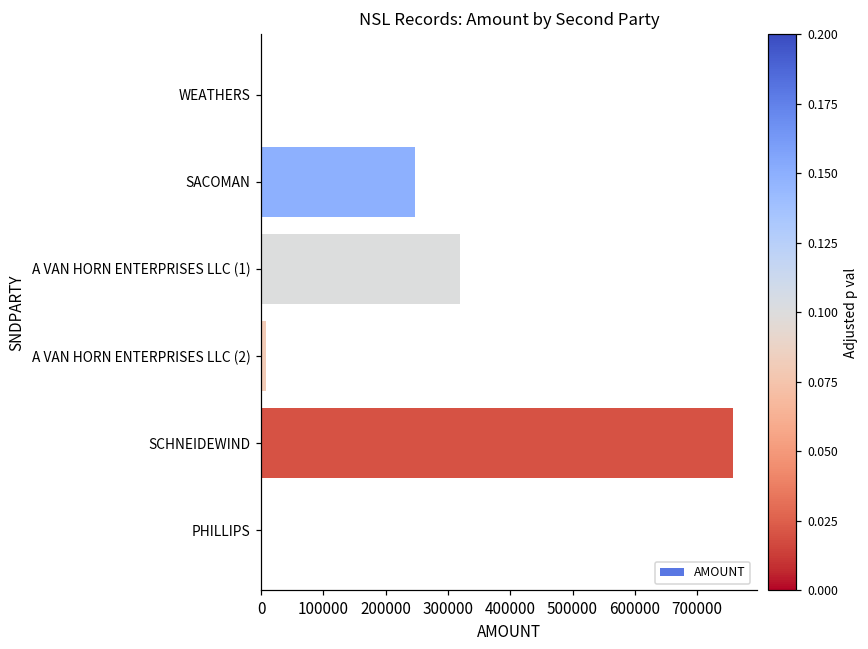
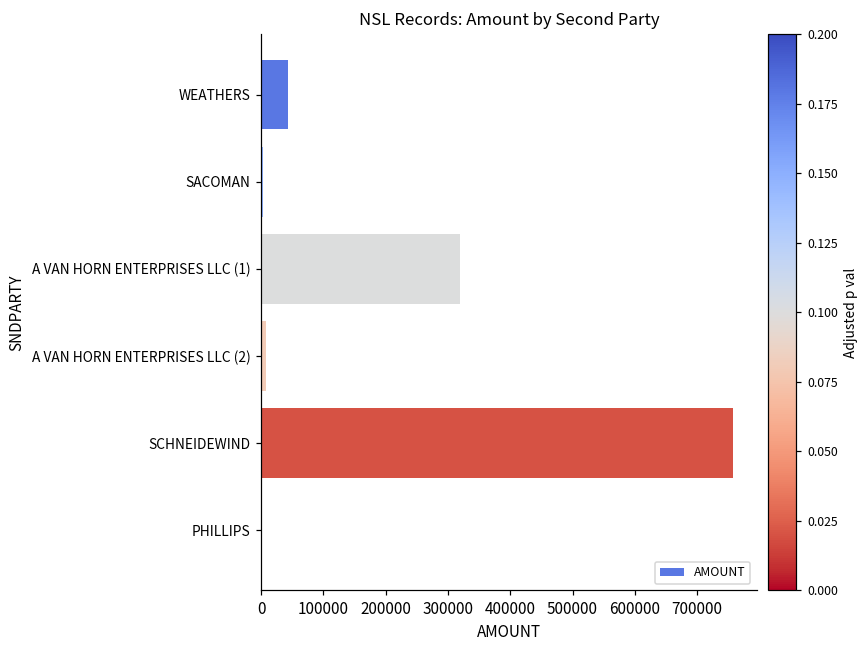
WEATHERS: 0 -> 40000
SACOMAN: 250000 -> 0
